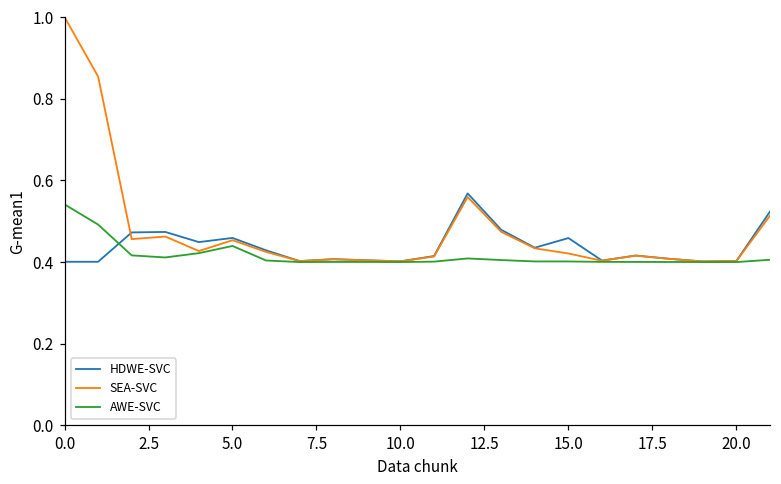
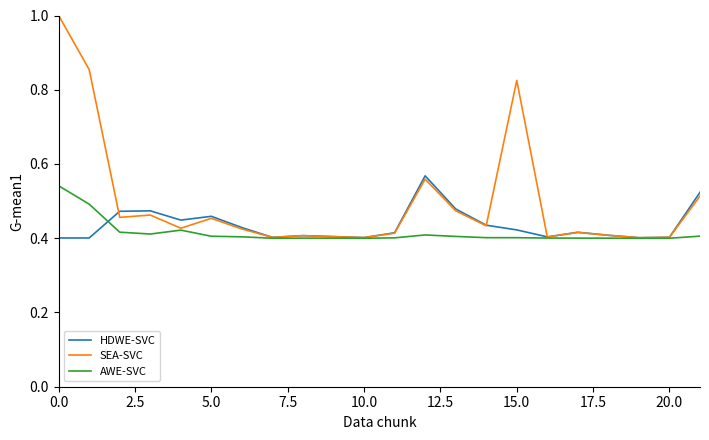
AWE-SVC, 5.0: 0.44 -> 0.41
HDWE-SVC, 15.0: 0.46 -> 0.42
SEA-SVC, 15.0: 0.42 -> 0.83
